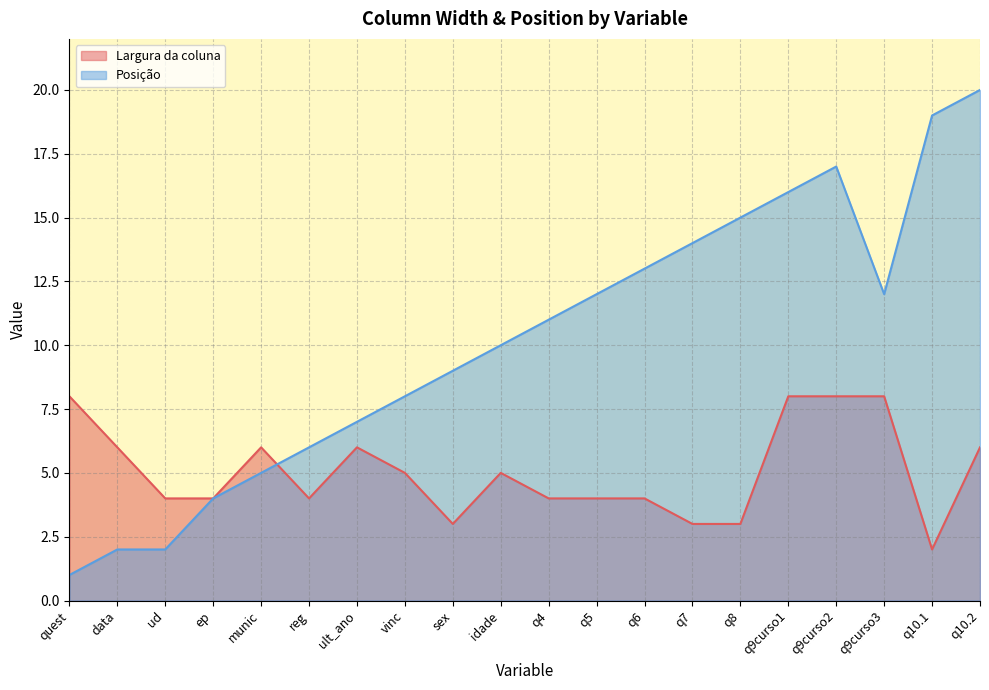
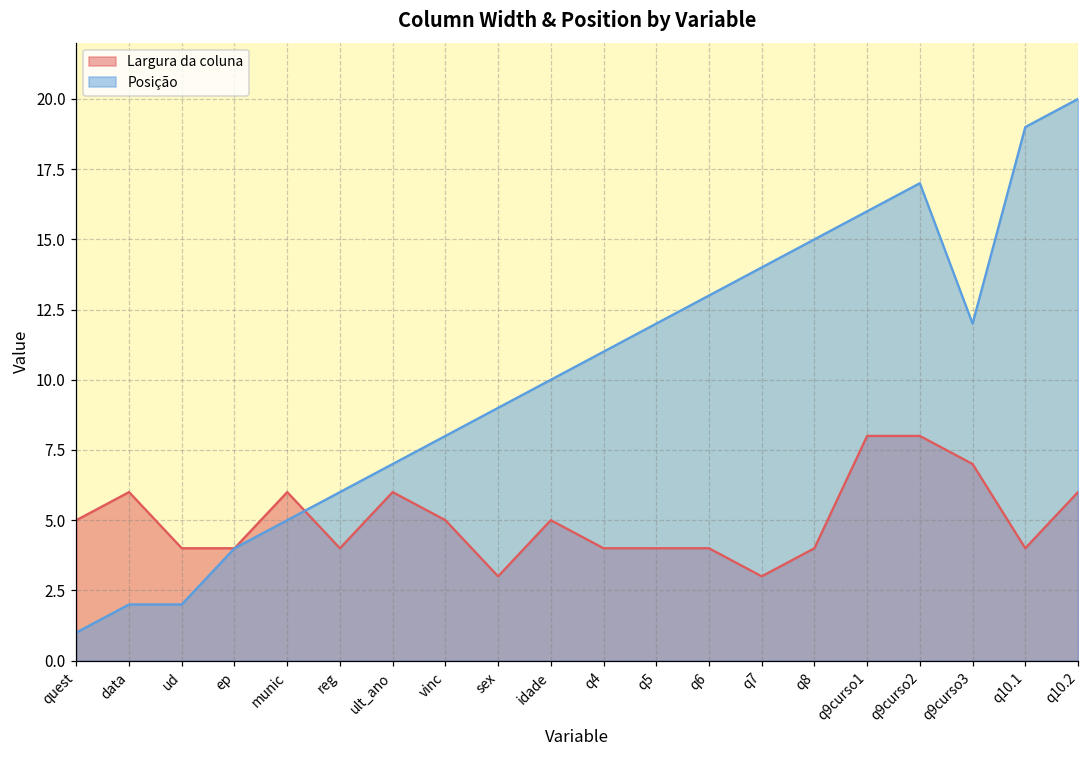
Largura da coluna, quest: 8 -> 5
Largura da coluna, q8: 3 -> 4
Largura da coluna, q9curso3: 8 -> 7
Largura da coluna, q10.1: 2 -> 4
